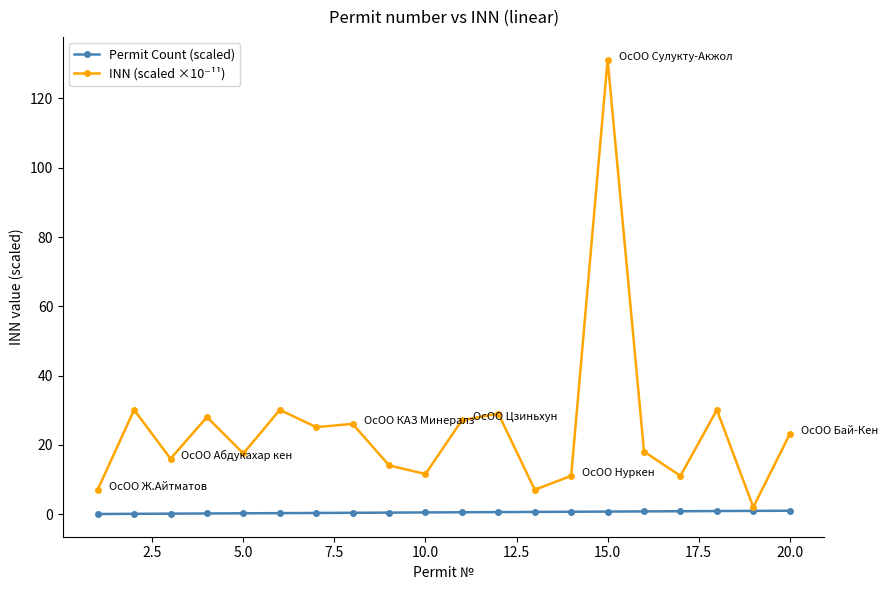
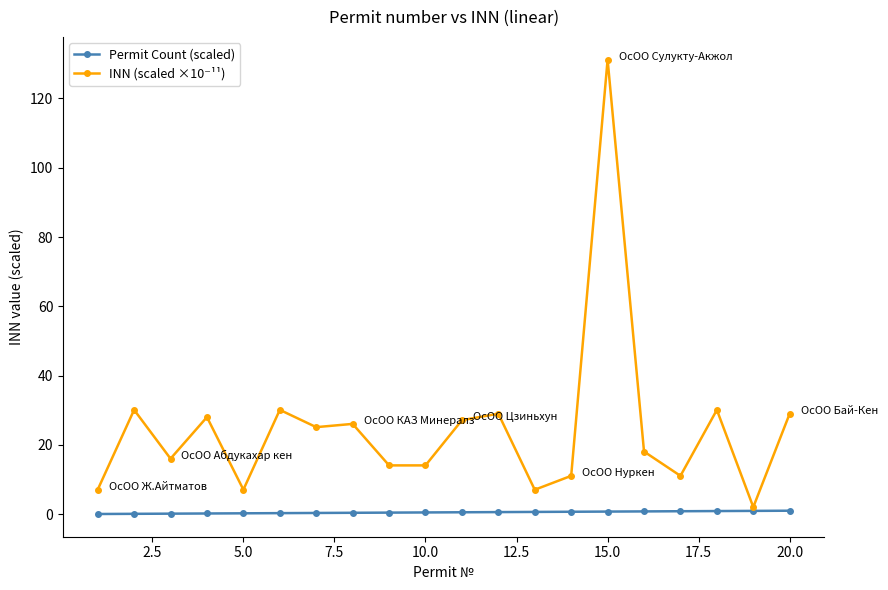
INN (scaled ×10⁻¹¹), 5.0: 18 -> 7
INN (scaled ×10⁻¹¹), 10.0: 12 -> 14
INN (scaled ×10⁻¹¹), 20.0: 23 -> 29
